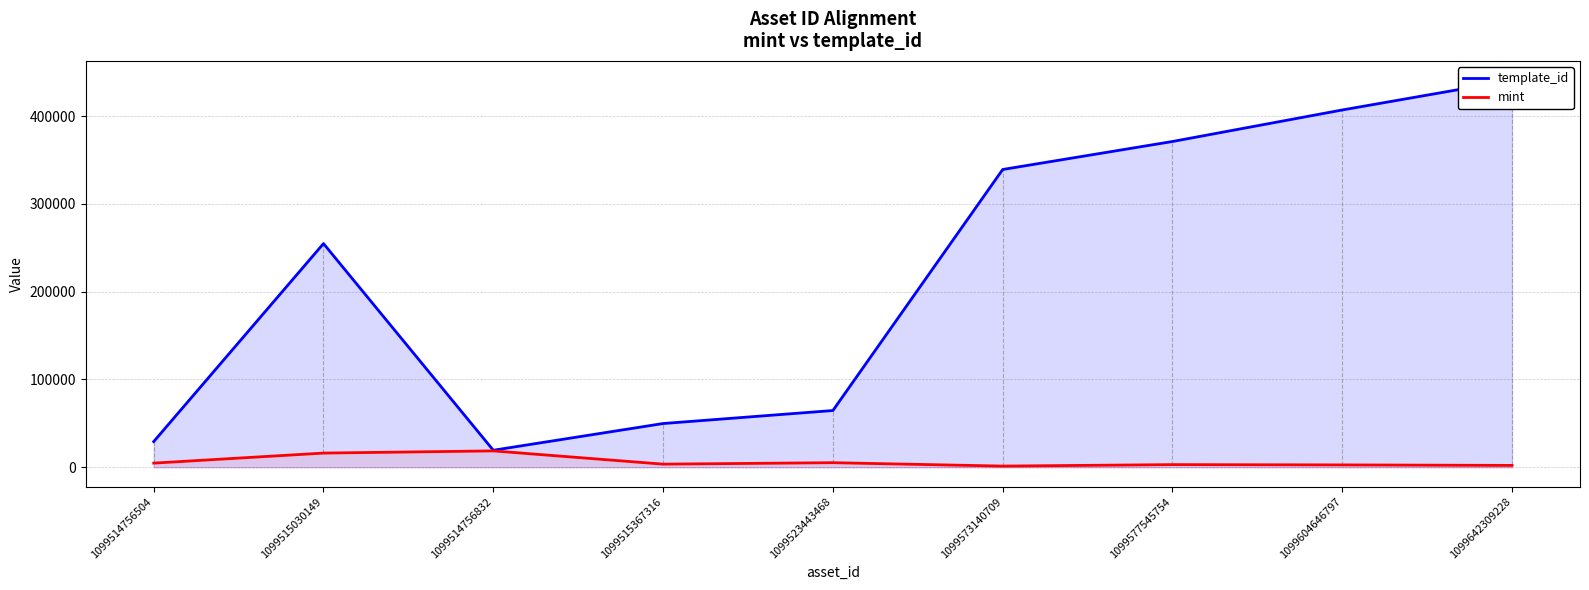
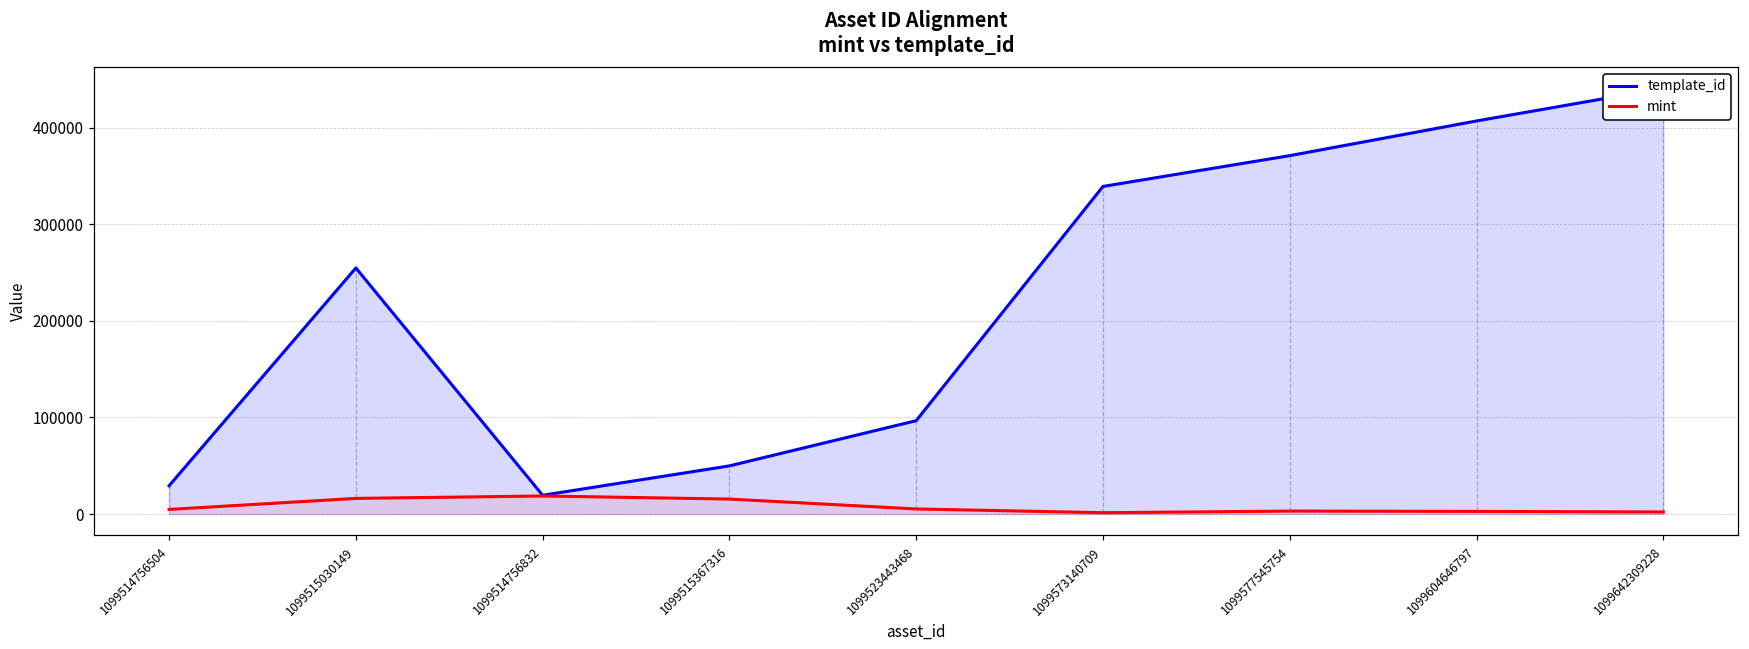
mint, 1099515367316: 0 -> 20000
template_id, 1099523443468: 60000 -> 100000
